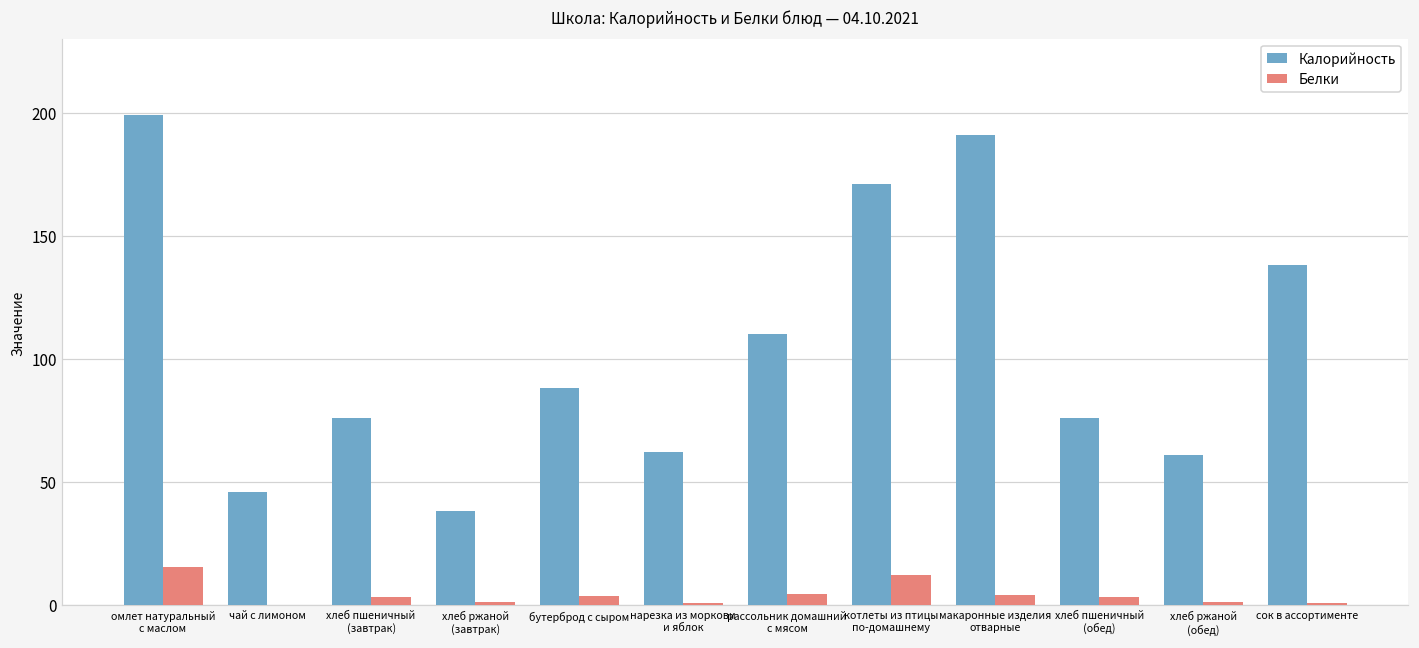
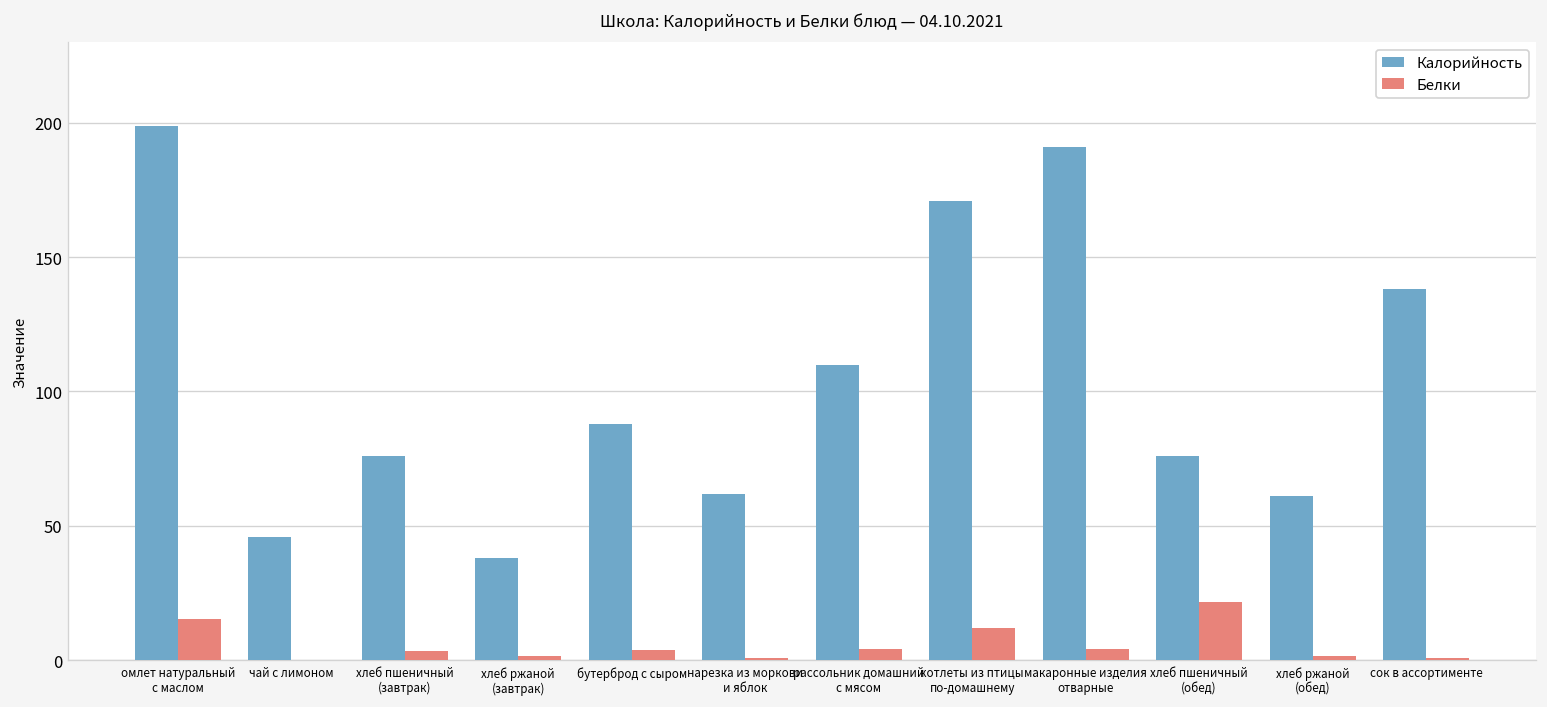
Белки, хлеб пшеничный (обед): 3 -> 22
